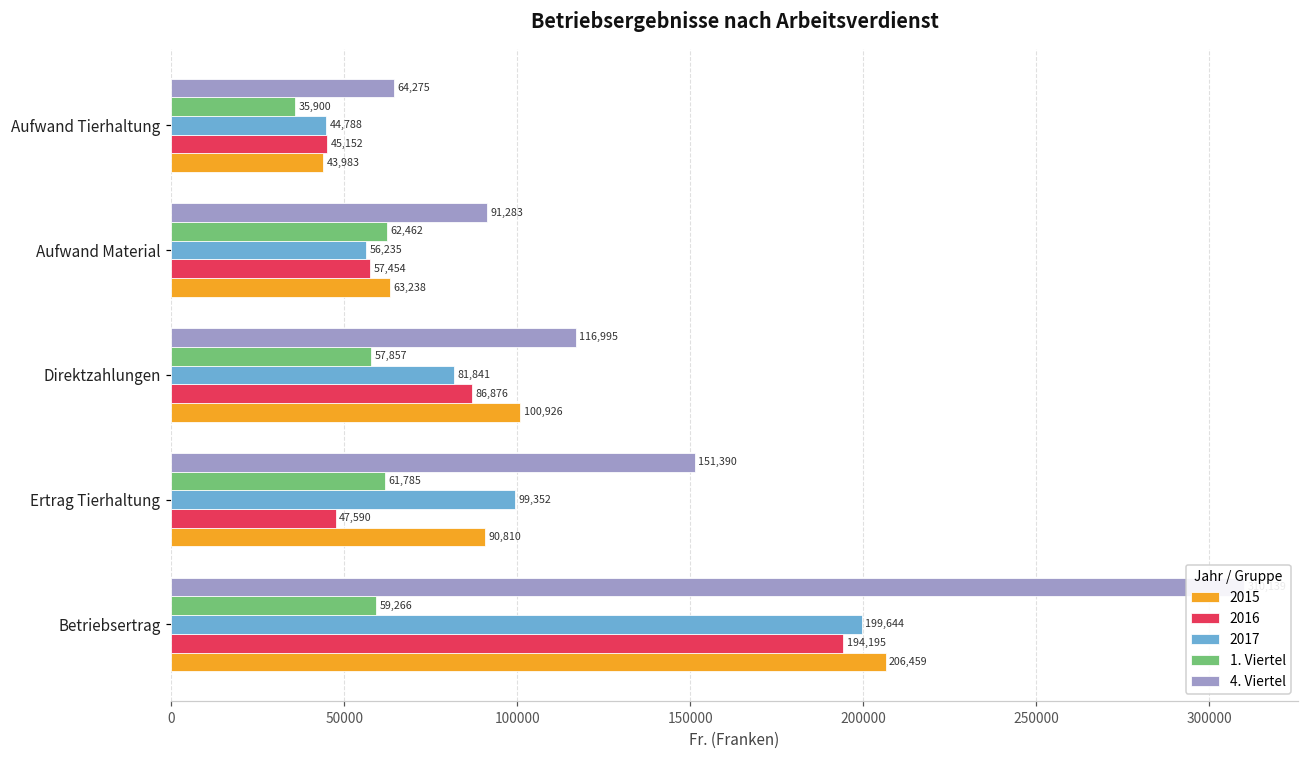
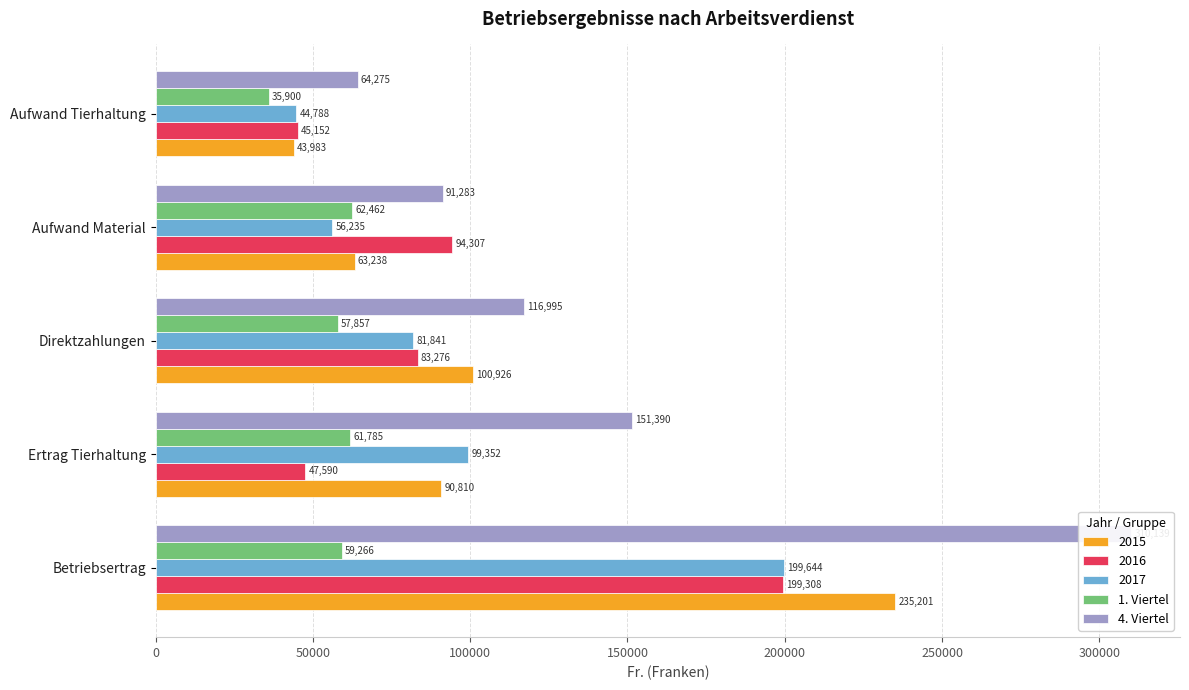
2016, Aufwand Material: 57,454 -> 94,307
2016, Direktzahlungen: 86,876 -> 83,276
2016, Betriebsertrag: 194,195 -> 199,308
2015, Betriebsertrag: 206,459 -> 235,201
